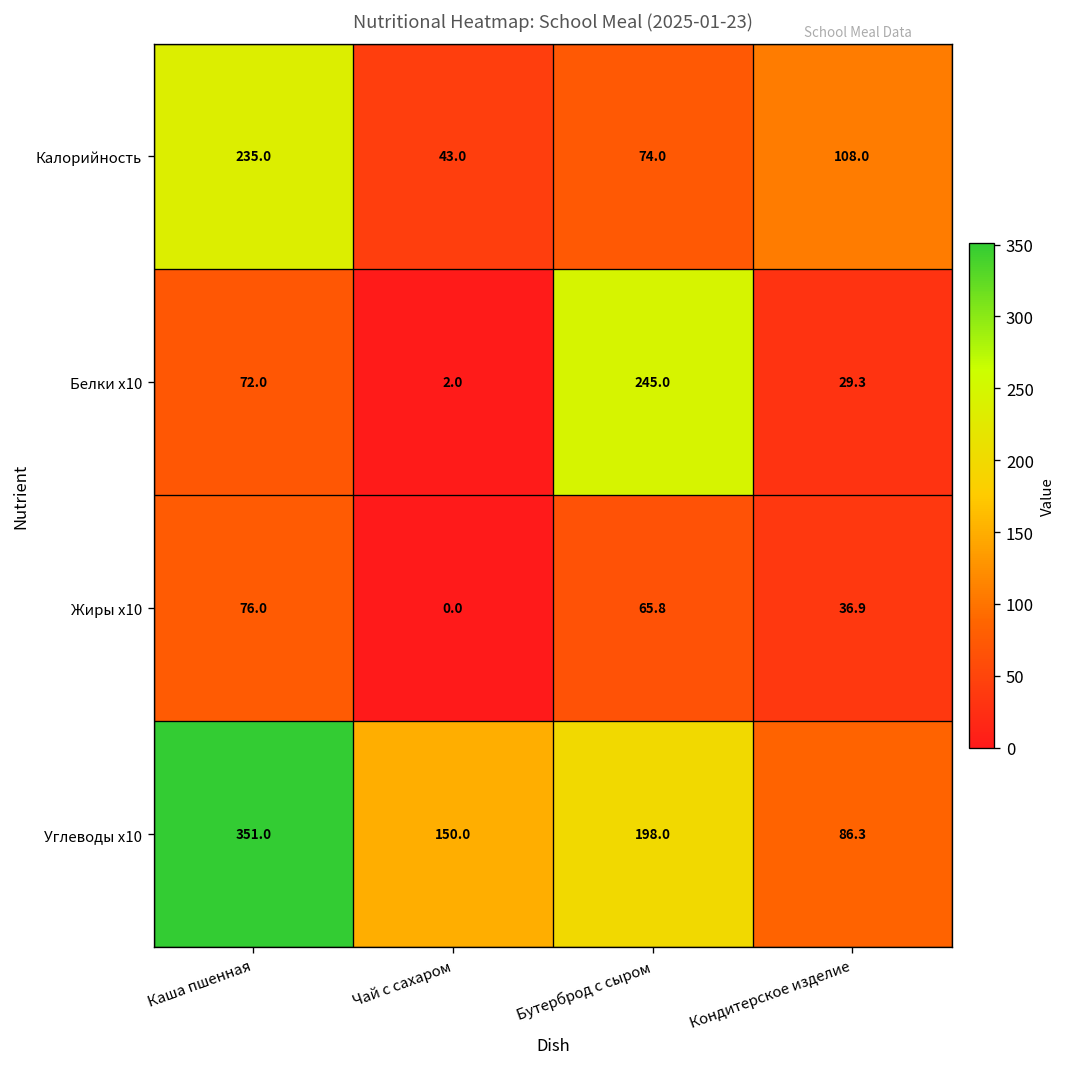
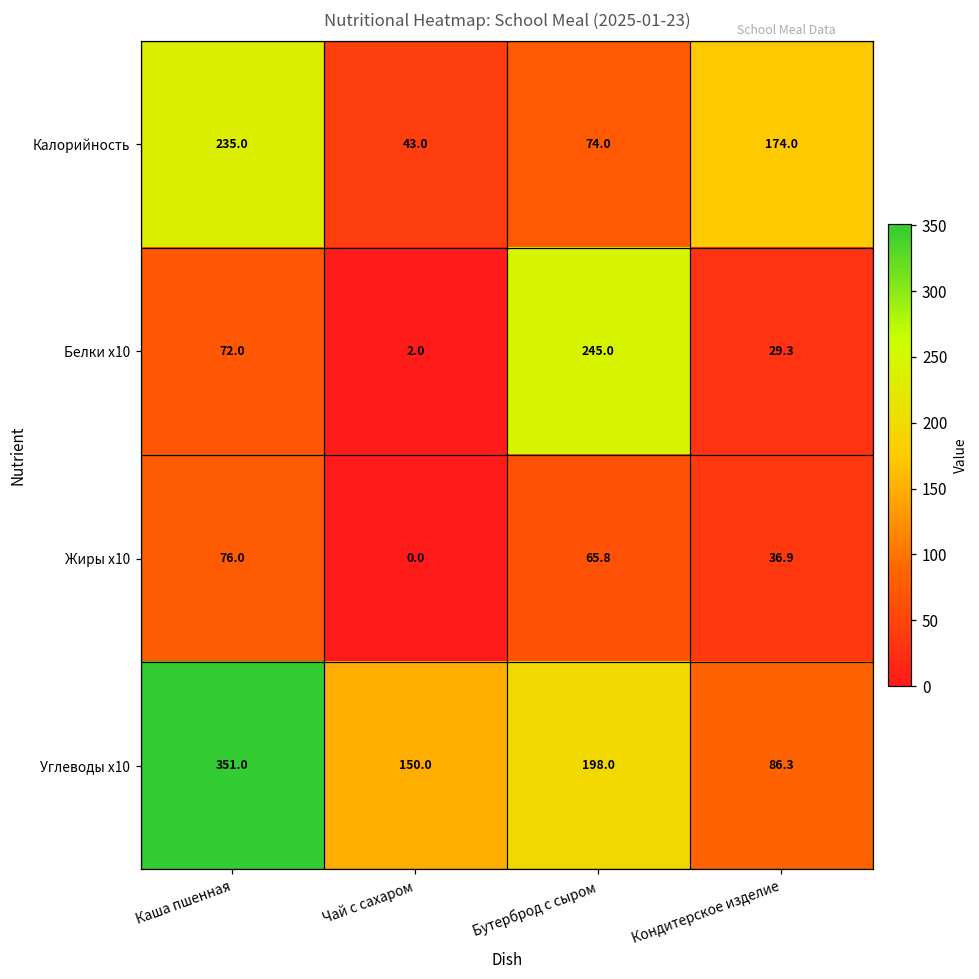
Калорийность, Кондитерское изделие: 108.0 -> 174.0
